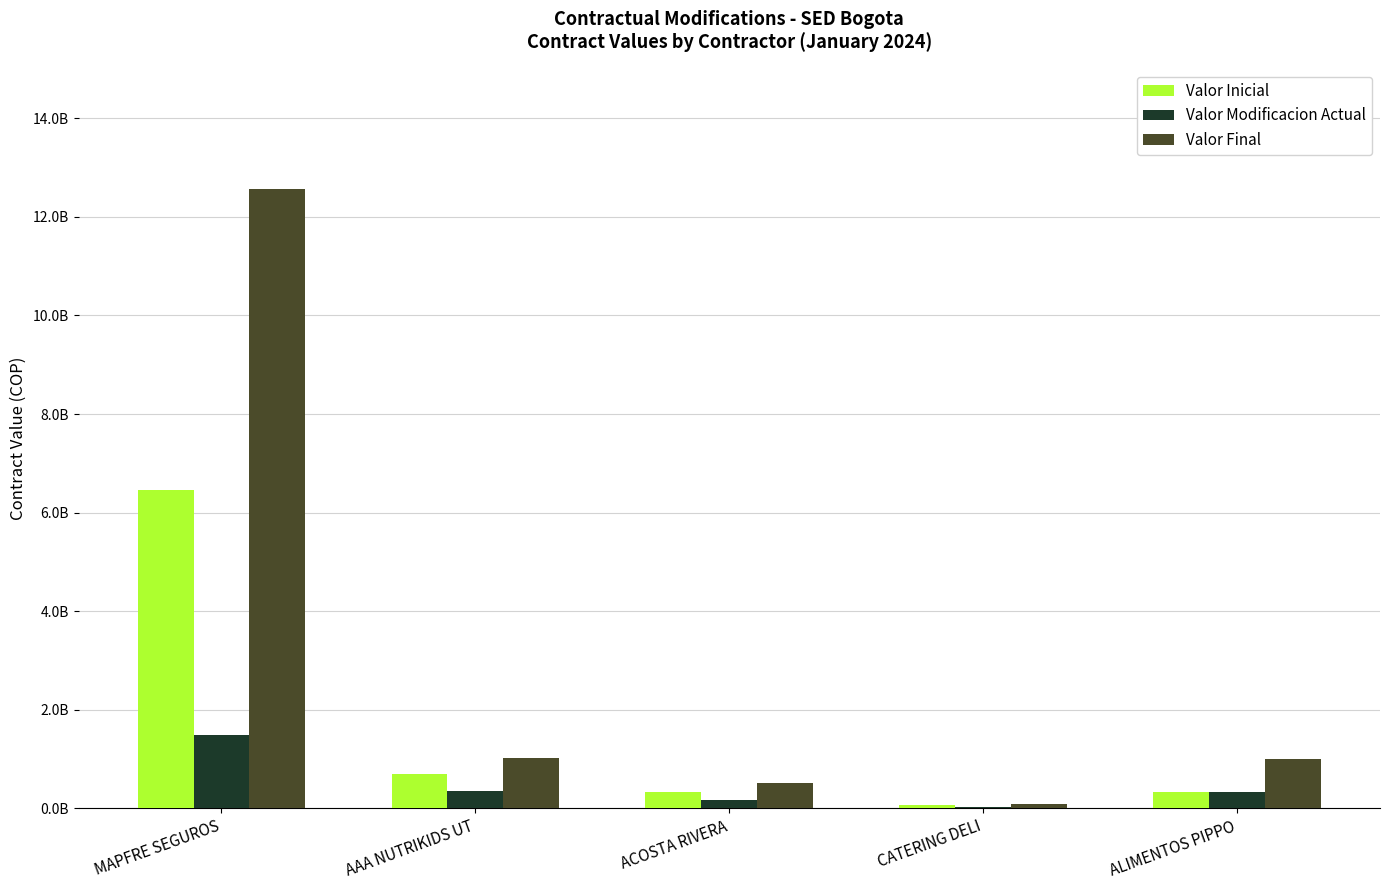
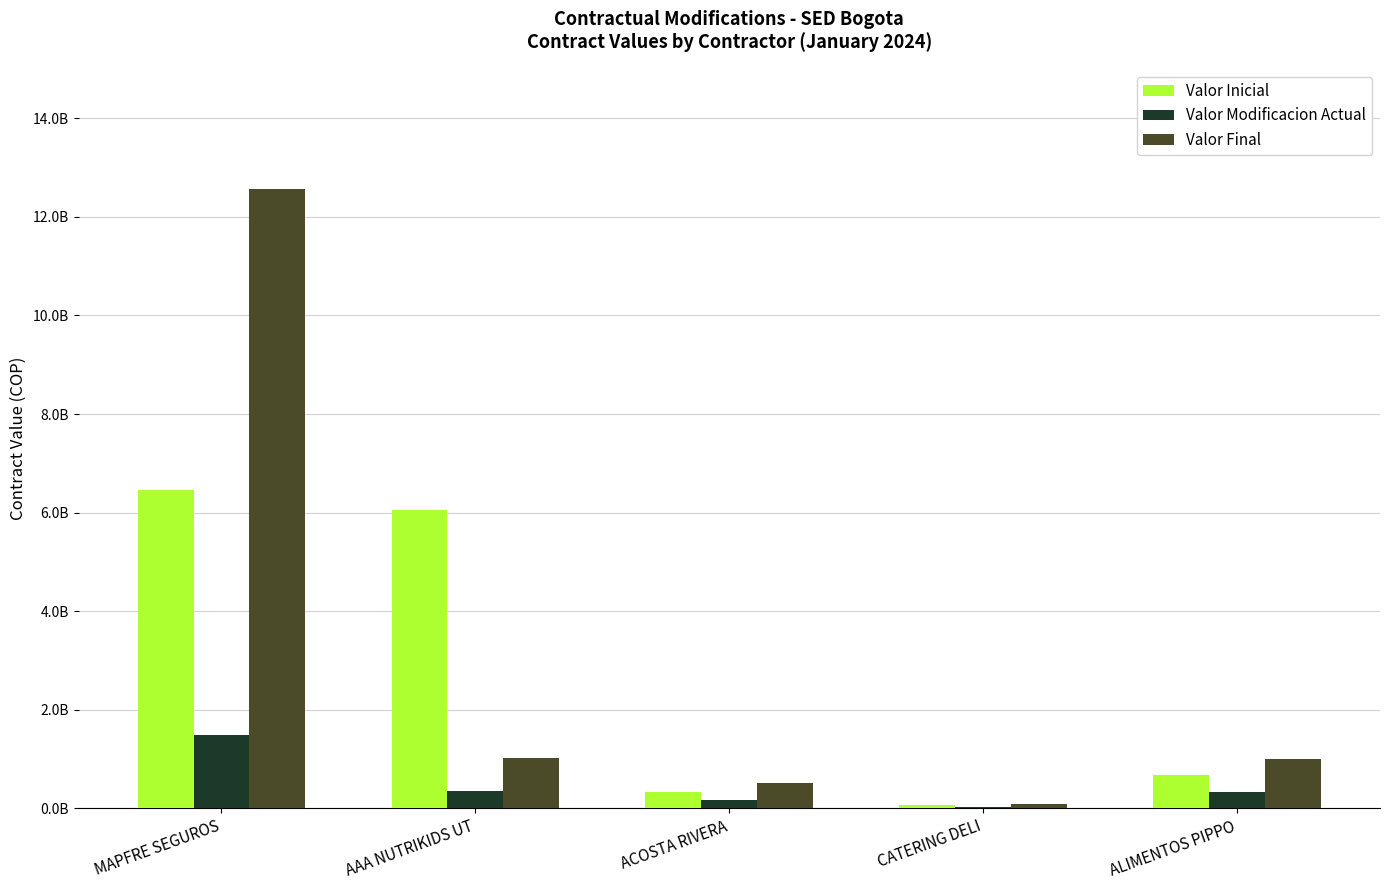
Valor Inicial, AAA NUTRIKIDS UT: 700000000 -> 6100000000
Valor Inicial, ALIMENTOS PIPPO: 300000000 -> 700000000
